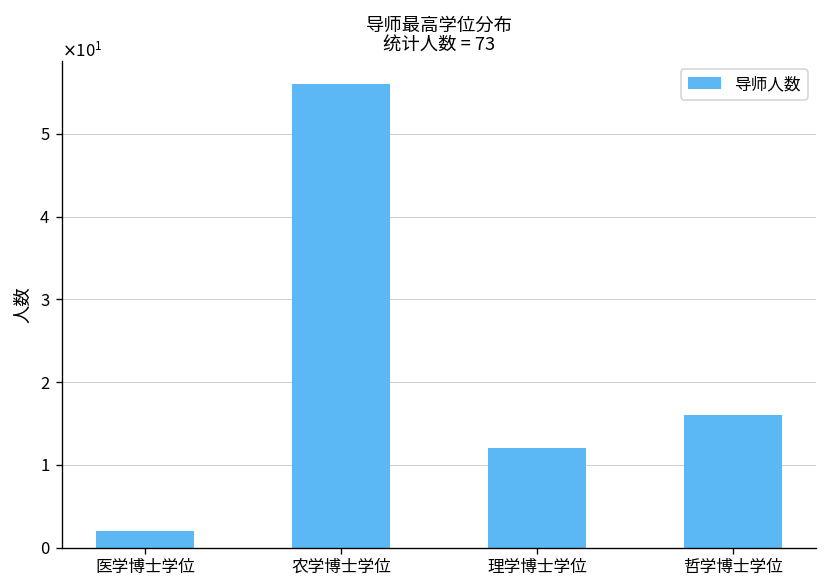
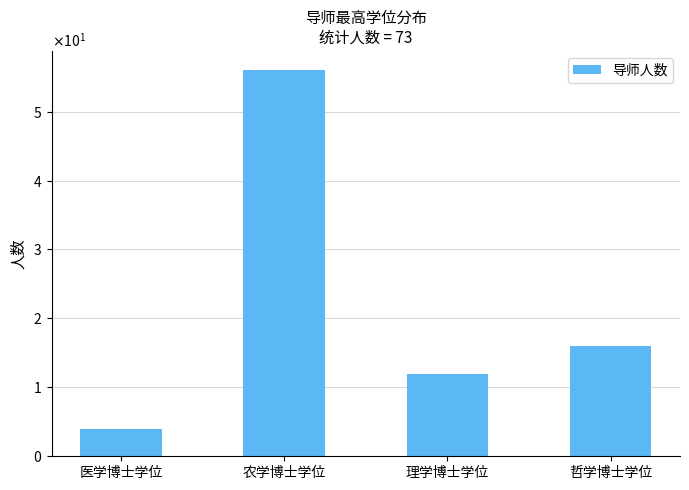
医学博士学位: 2 -> 4
